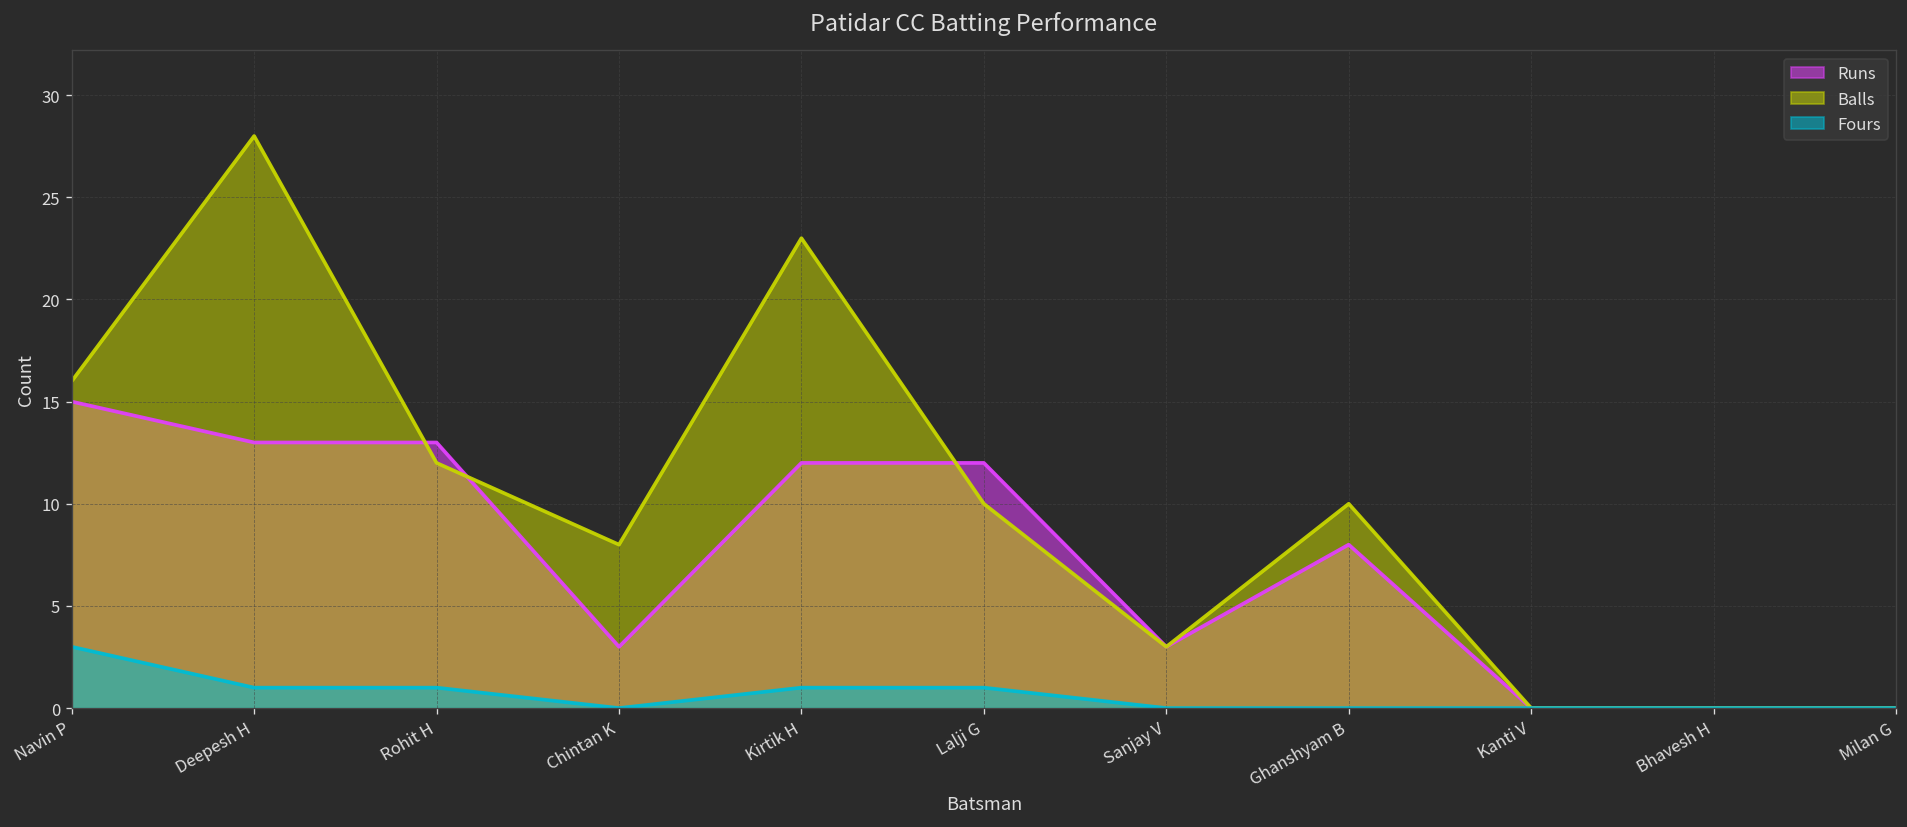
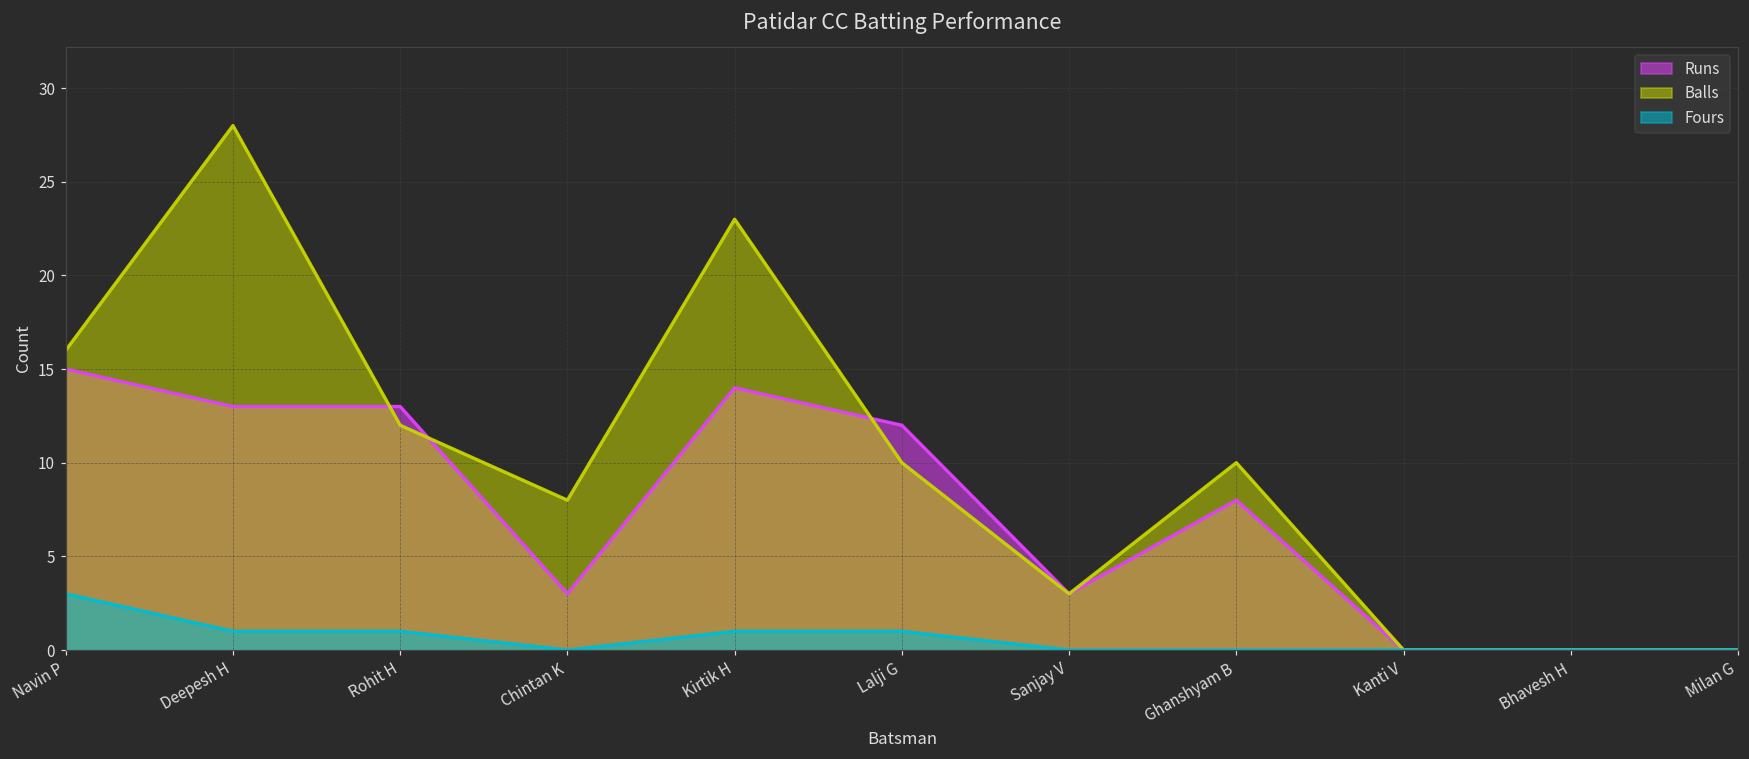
Runs, Kirtik H: 12 -> 14
